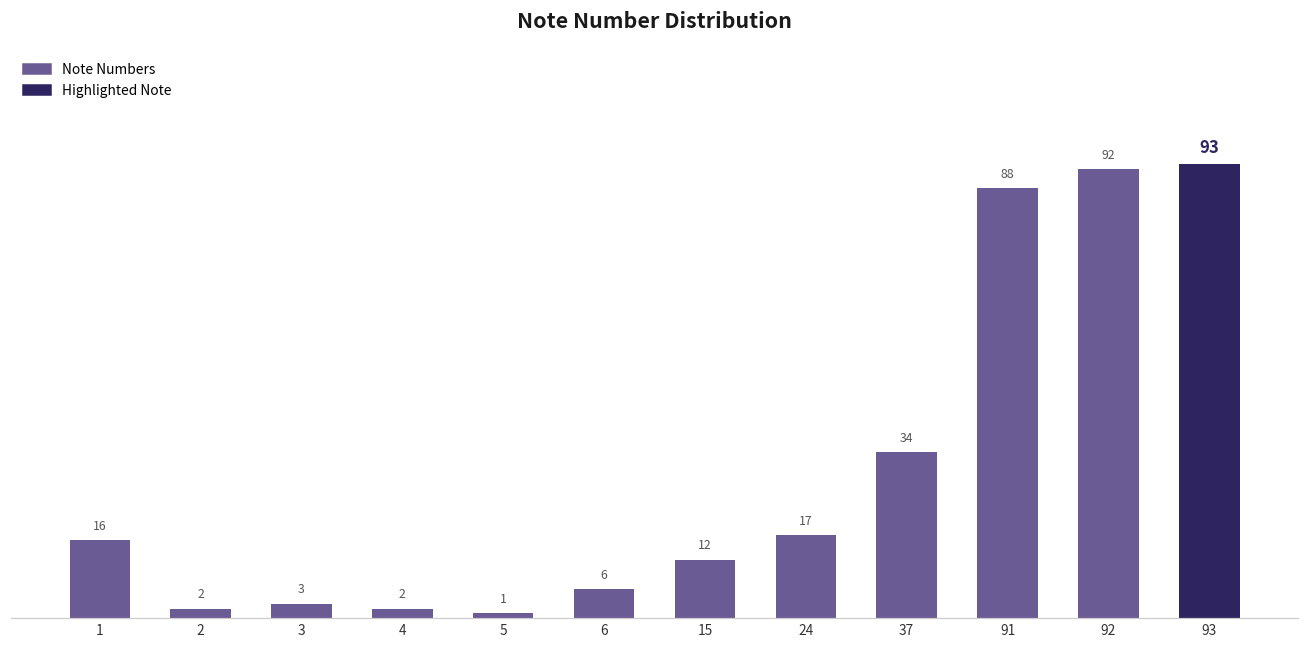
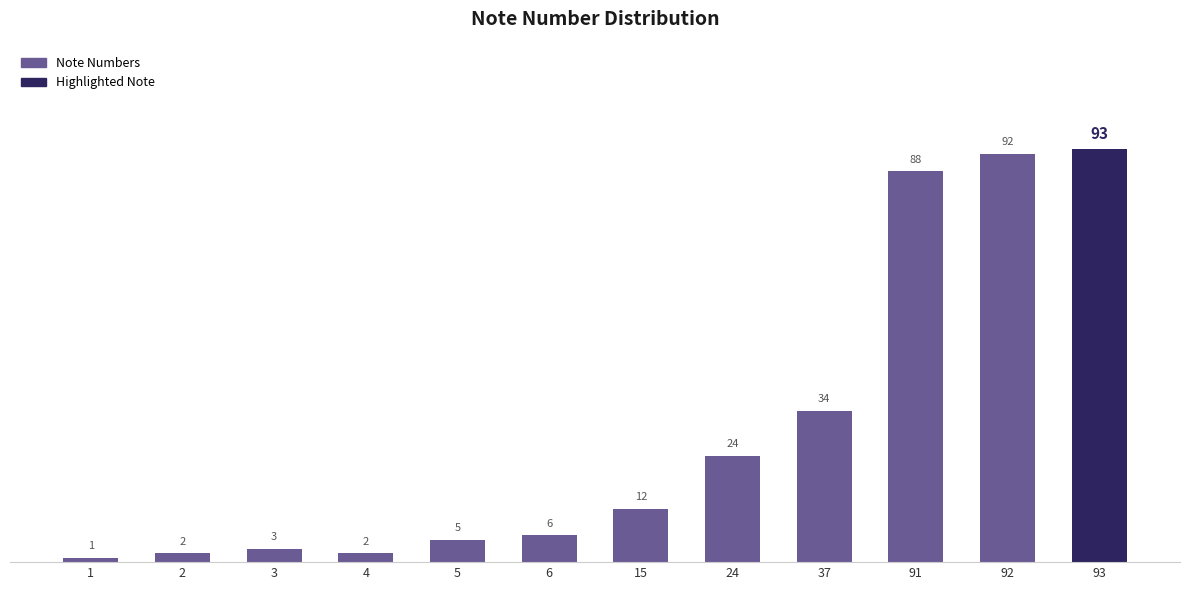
1: 16 -> 1
5: 1 -> 5
24: 17 -> 24
